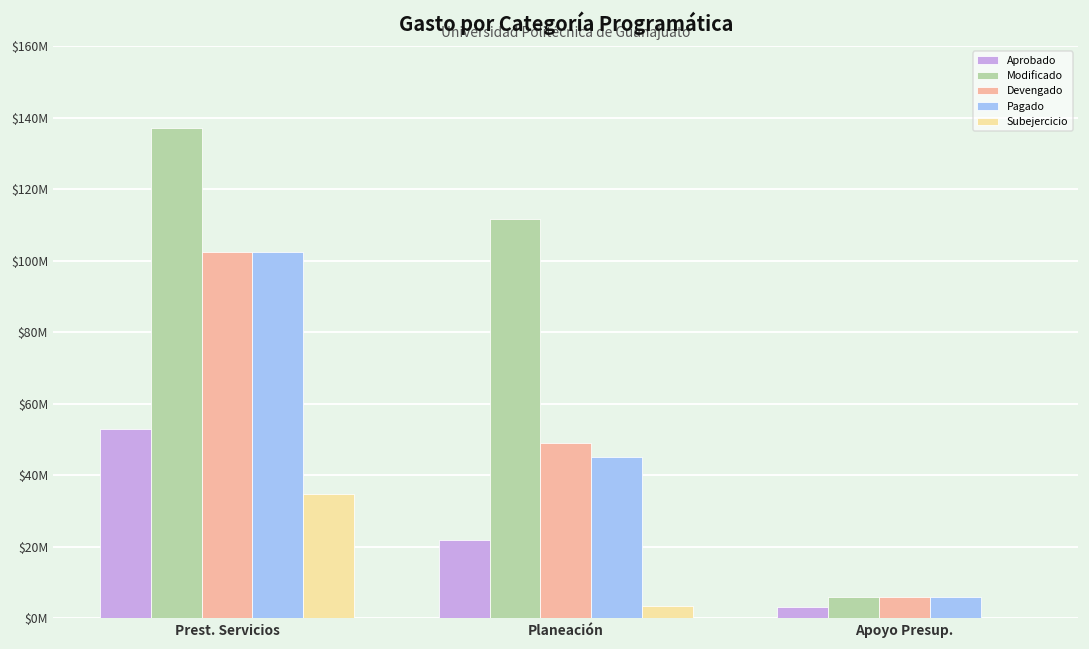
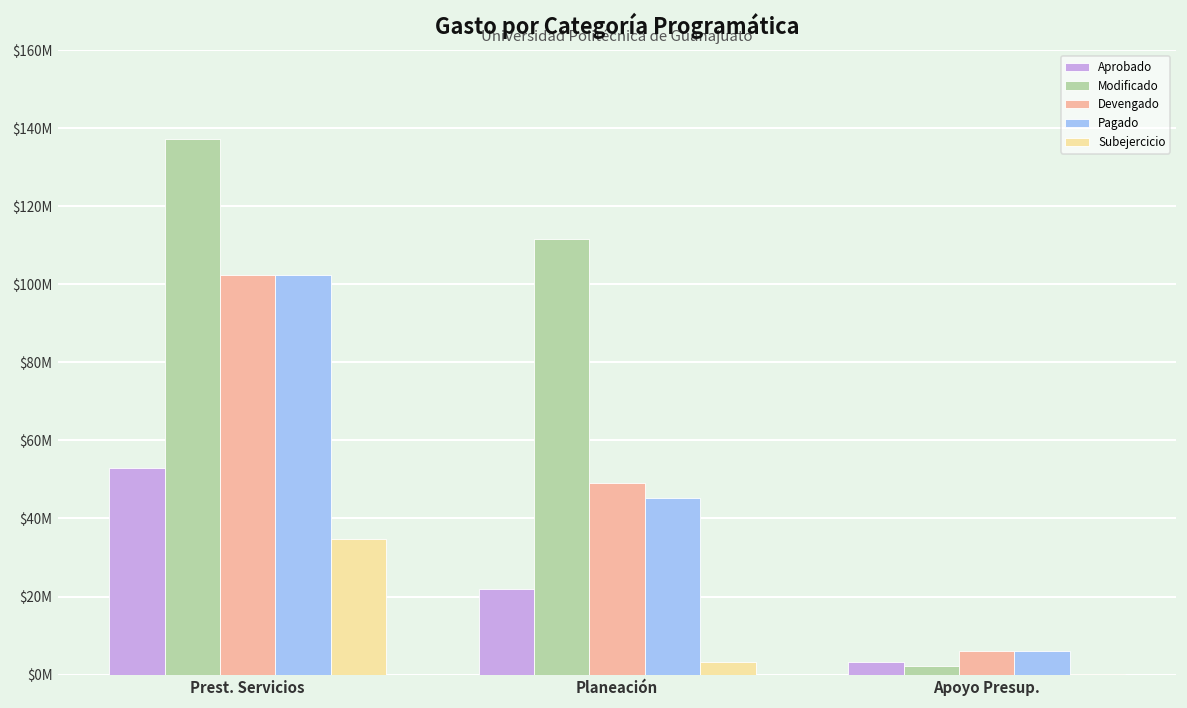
Modificado, Apoyo Presup.: $6000000 -> $2000000
